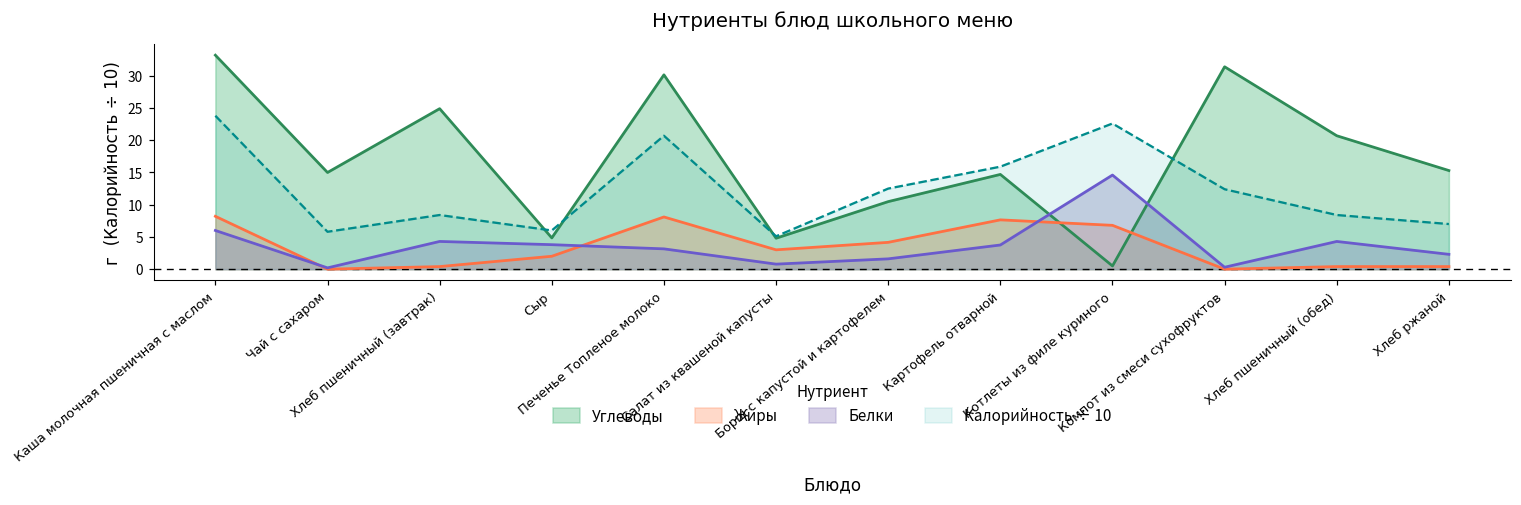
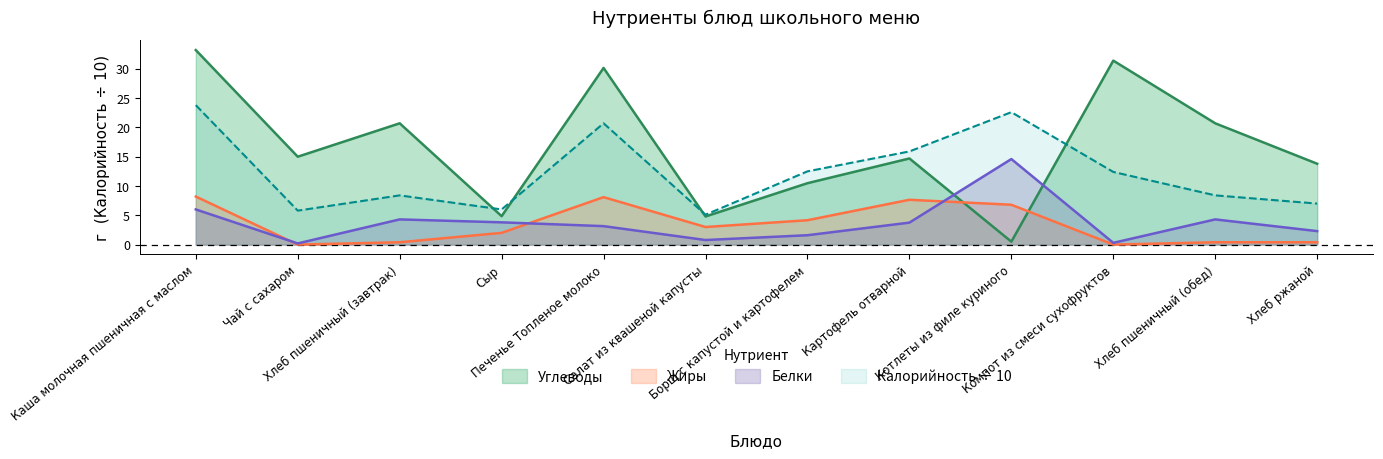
Углеводы, Хлеб пшеничный (завтрак): 25 -> 21
Углеводы, Хлеб ржаной: 15 -> 14
